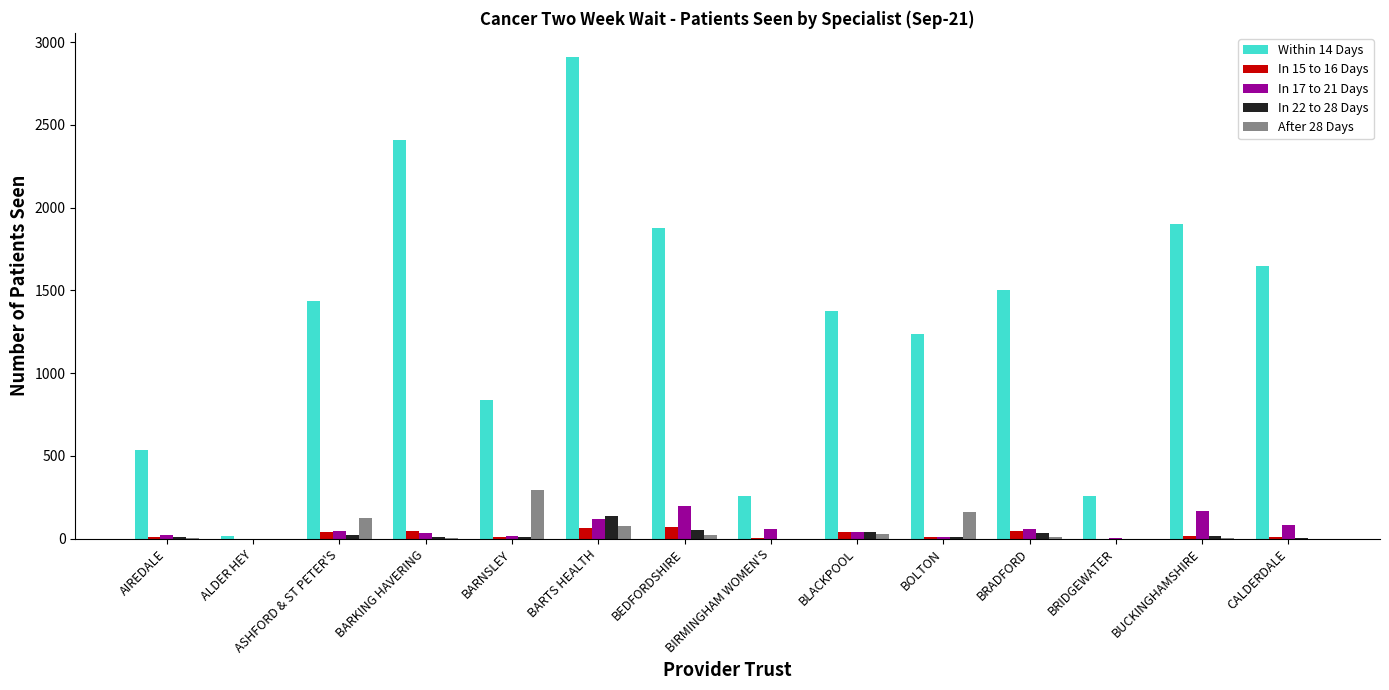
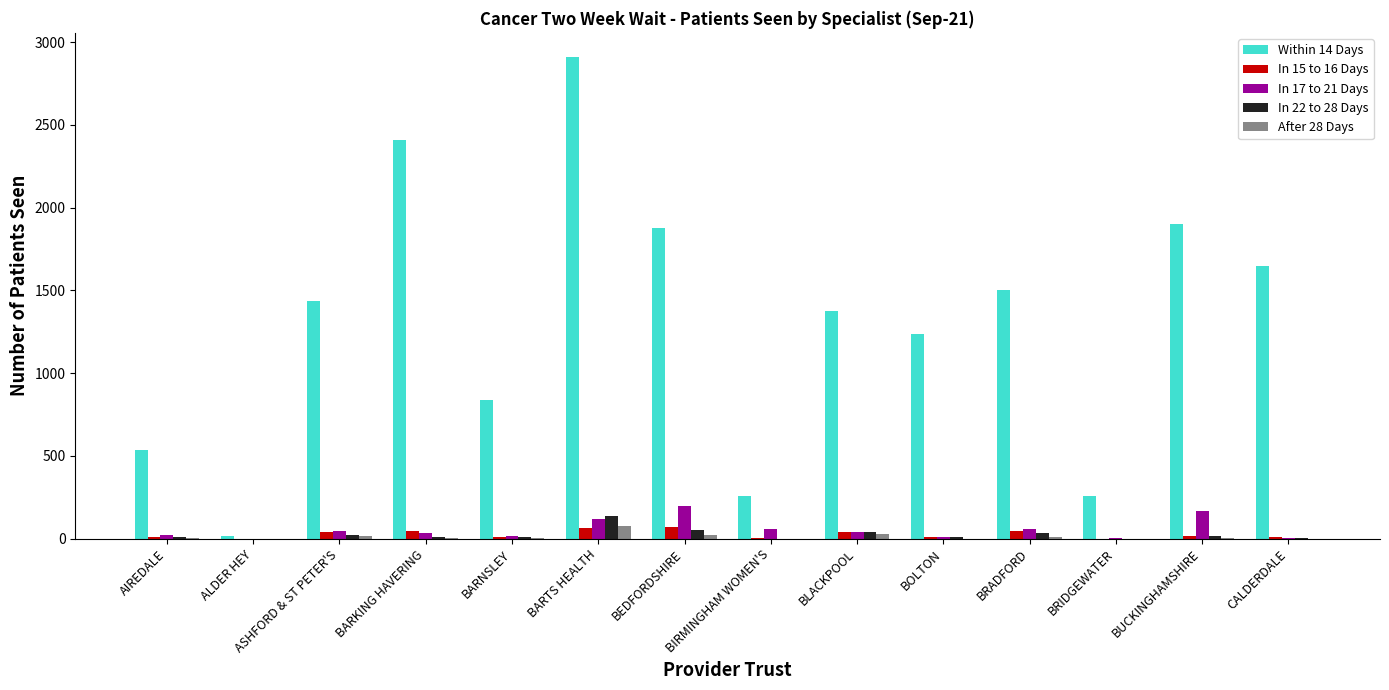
After 28 Days, ASHFORD & ST PETER'S: 130 -> 10
After 28 Days, BARNSLEY: 300 -> 10
After 28 Days, BOLTON: 160 -> 0
In 17 to 21 Days, CALDERDALE: 80 -> 10
